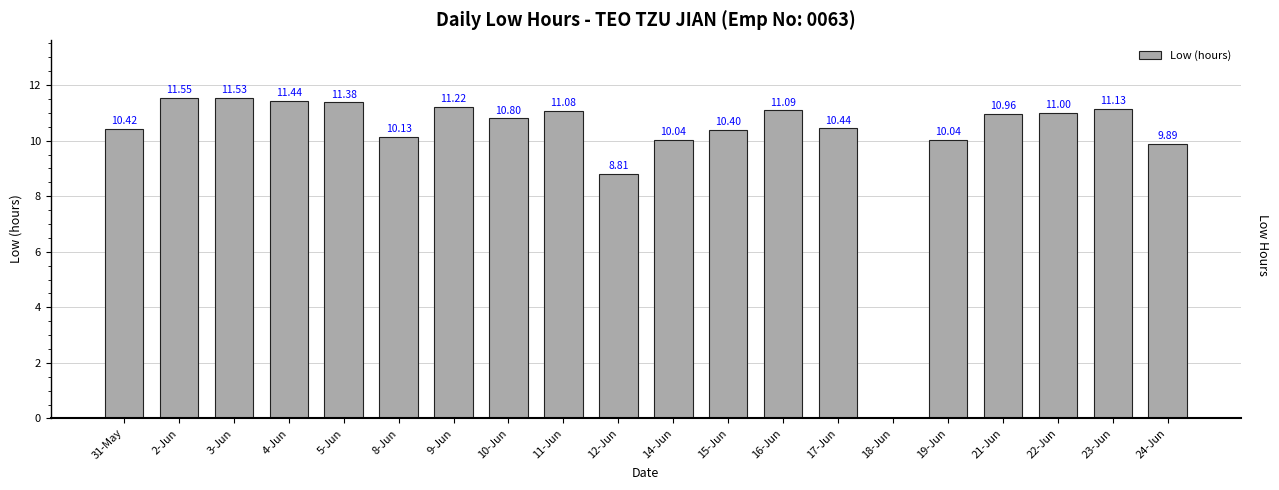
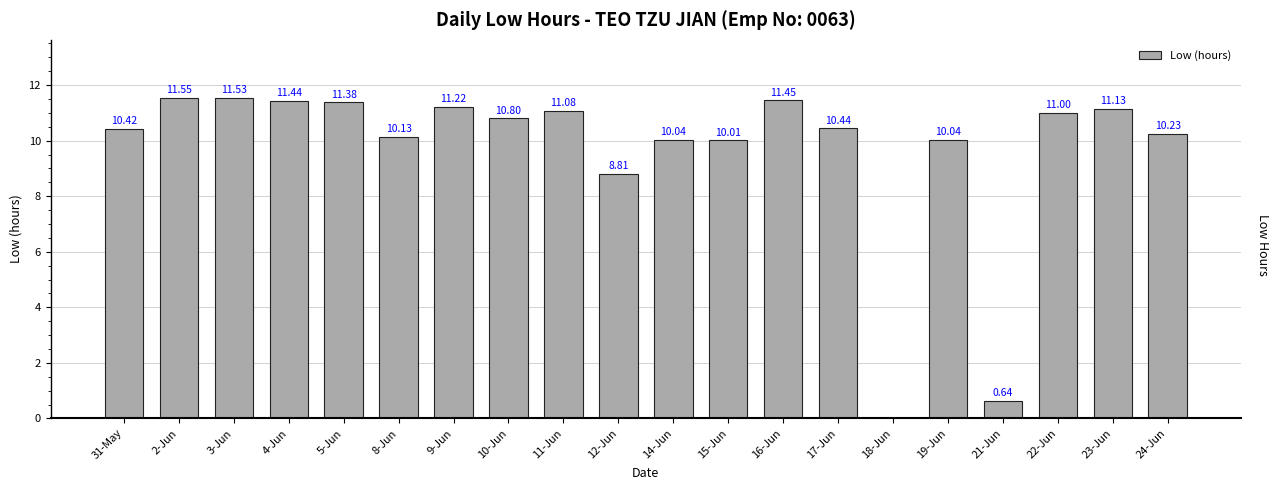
15-Jun: 10.40 -> 10.01
16-Jun: 11.09 -> 11.45
21-Jun: 10.96 -> 0.64
24-Jun: 9.89 -> 10.23
